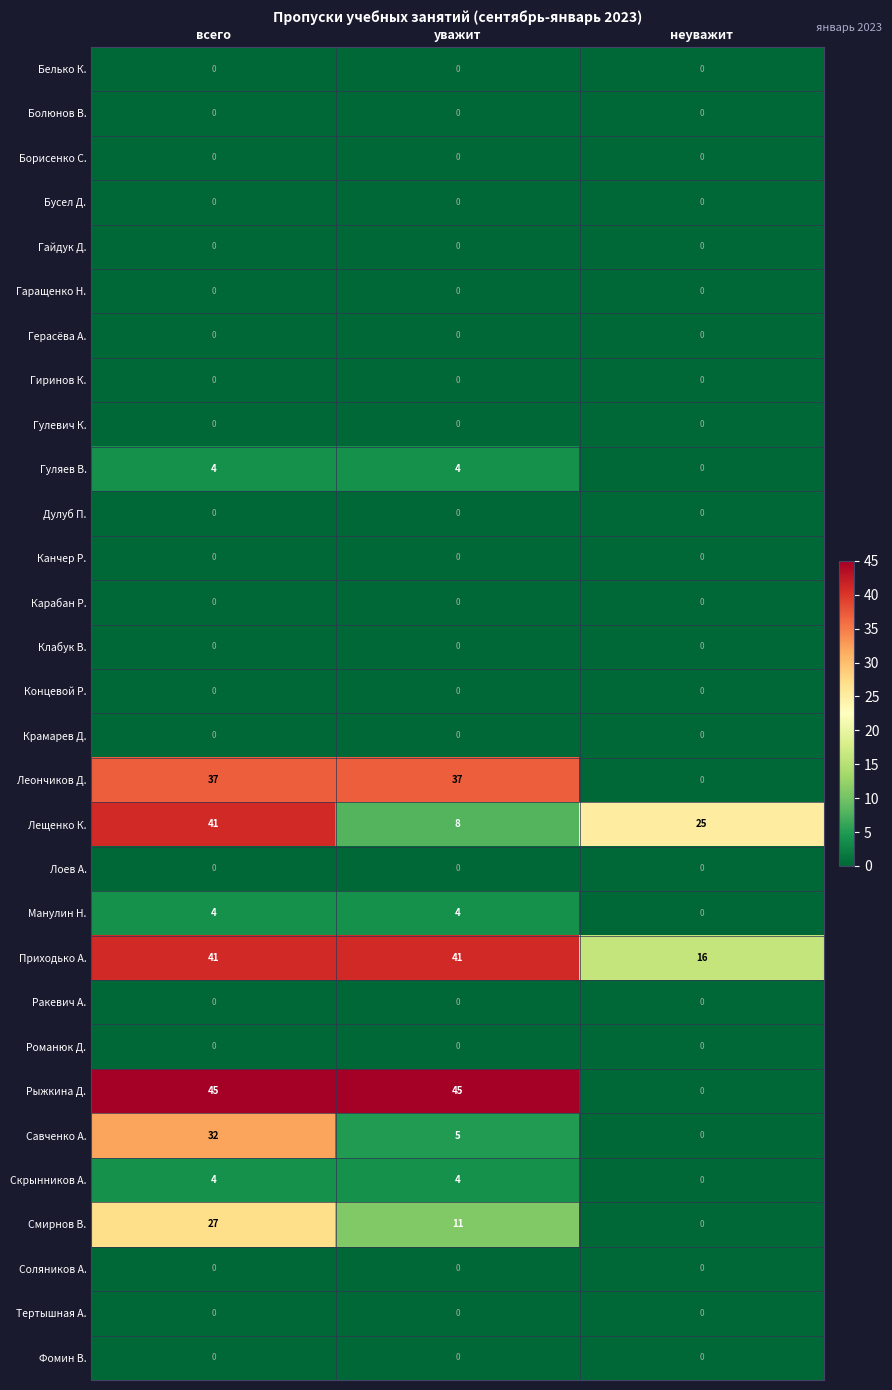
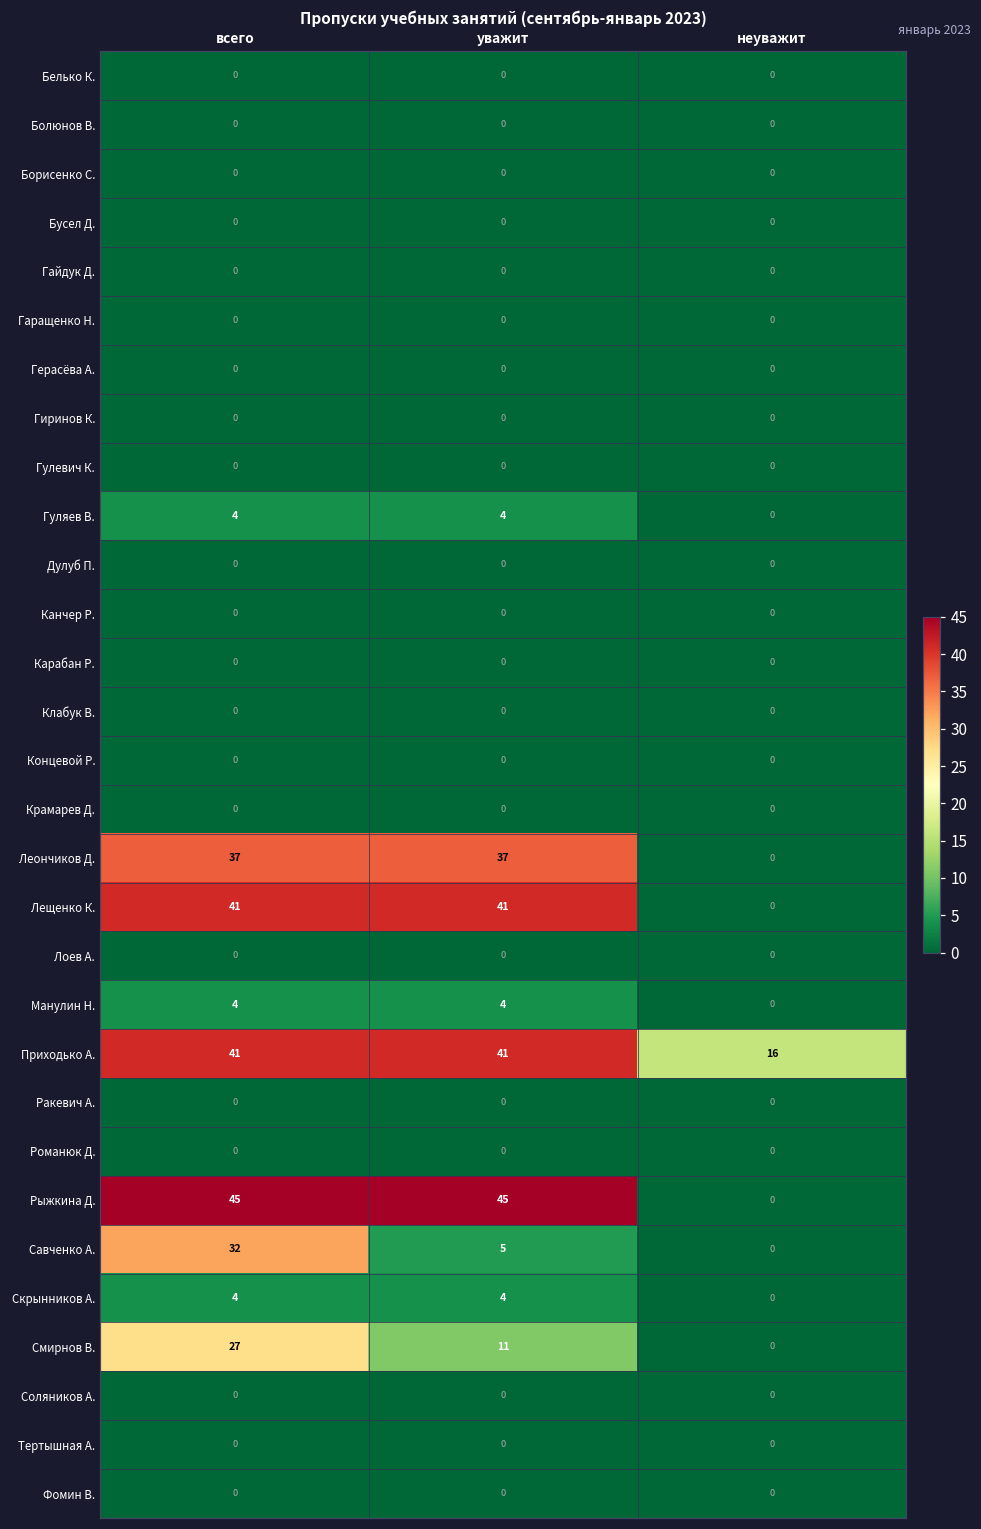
Лещенко К., уважит: 8 -> 41
Лещенко К., неуважит: 25 -> 0
